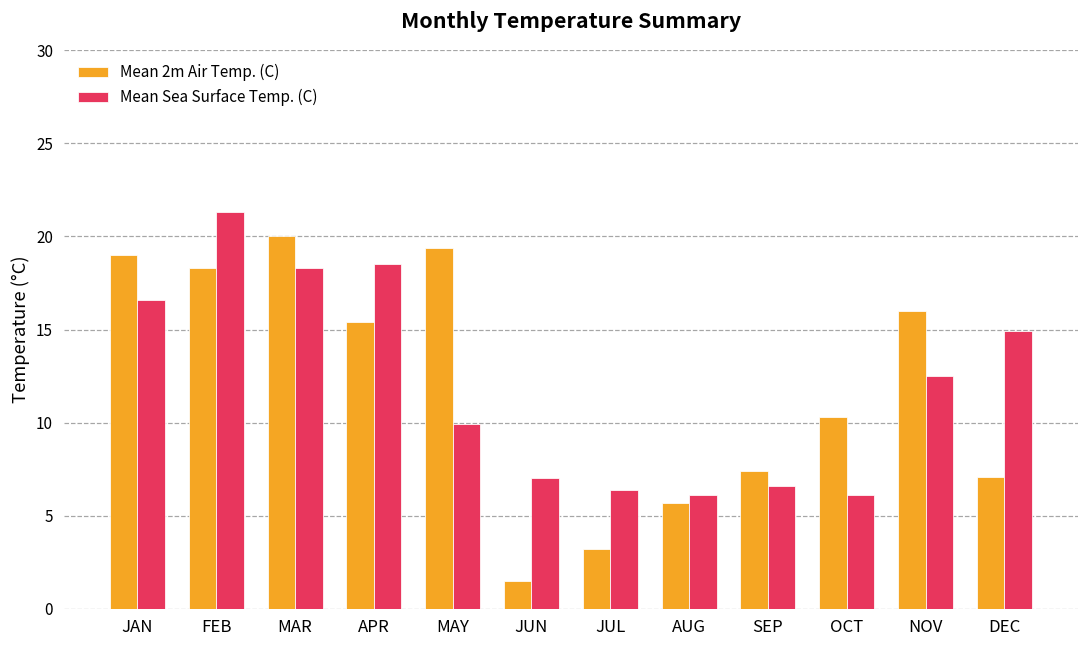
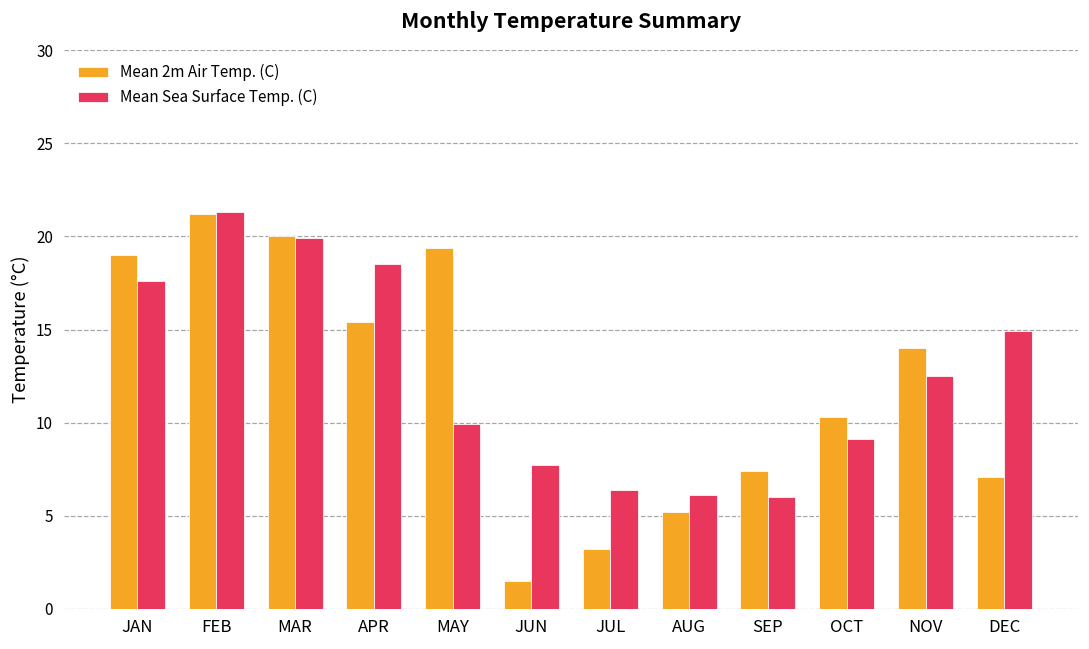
Mean Sea Surface Temp. (C), JAN: 16.6 -> 17.6
Mean 2m Air Temp. (C), FEB: 18.3 -> 21.2
Mean Sea Surface Temp. (C), MAR: 18.3 -> 19.9
Mean Sea Surface Temp. (C), JUN: 7.0 -> 7.7
Mean 2m Air Temp. (C), AUG: 5.7 -> 5.2
Mean Sea Surface Temp. (C), SEP: 6.6 -> 6.0
Mean Sea Surface Temp. (C), OCT: 6.1 -> 9.1
Mean 2m Air Temp. (C), NOV: 16 -> 14
